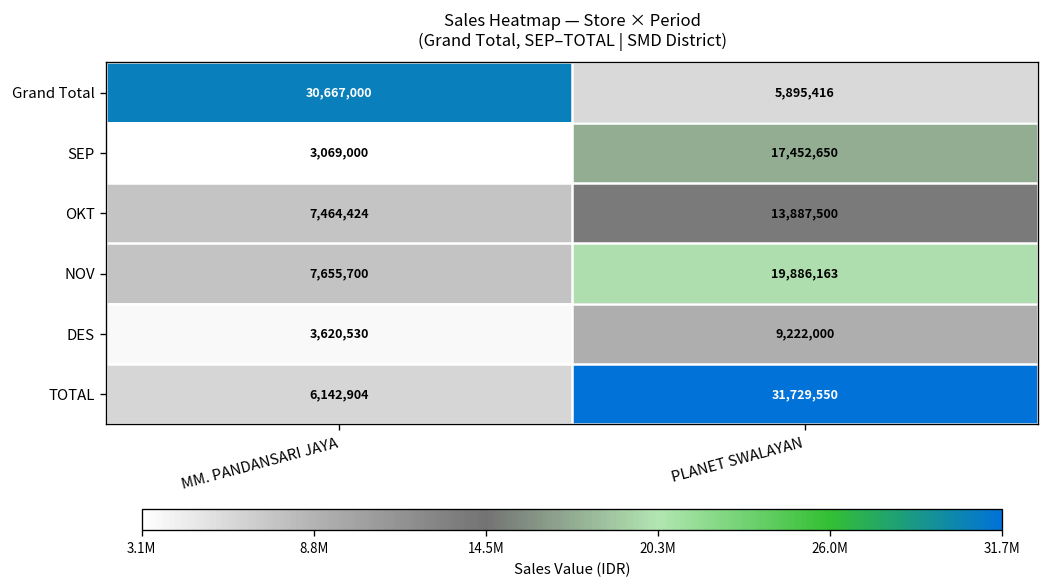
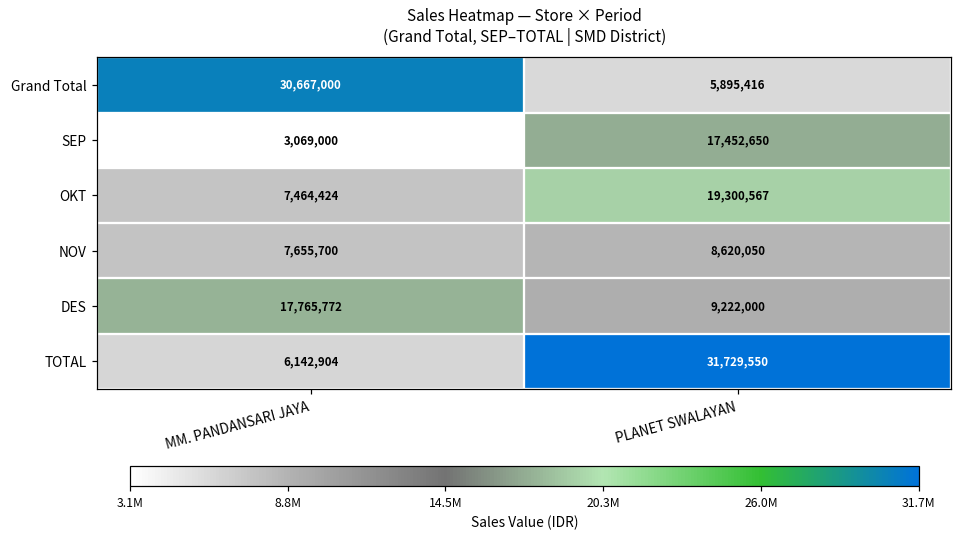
OKT, PLANET SWALAYAN: 13,887,500 -> 19,300,567
NOV, PLANET SWALAYAN: 19,886,163 -> 8,620,050
DES, MM. PANDANSARI JAYA: 3,620,530 -> 17,765,772
